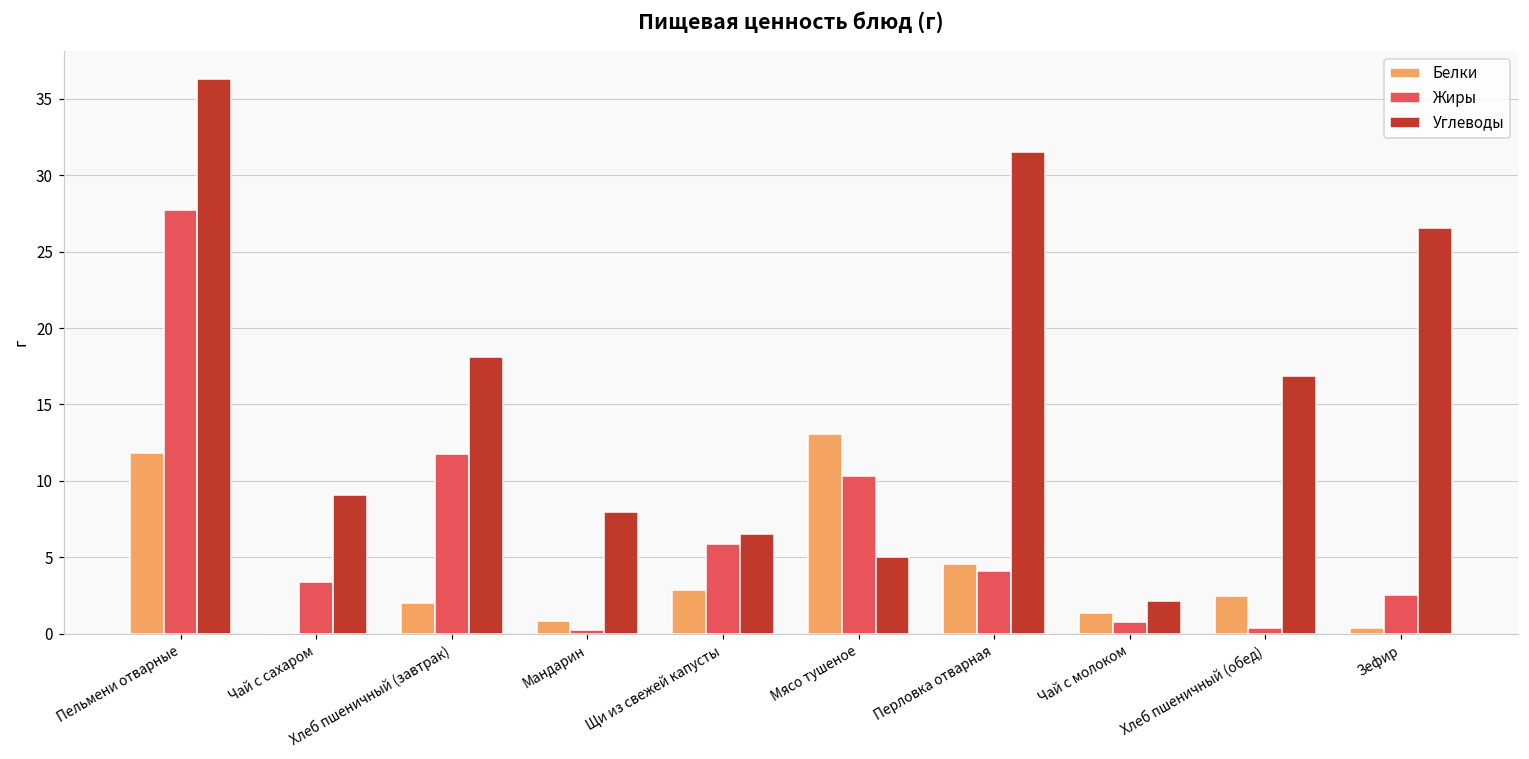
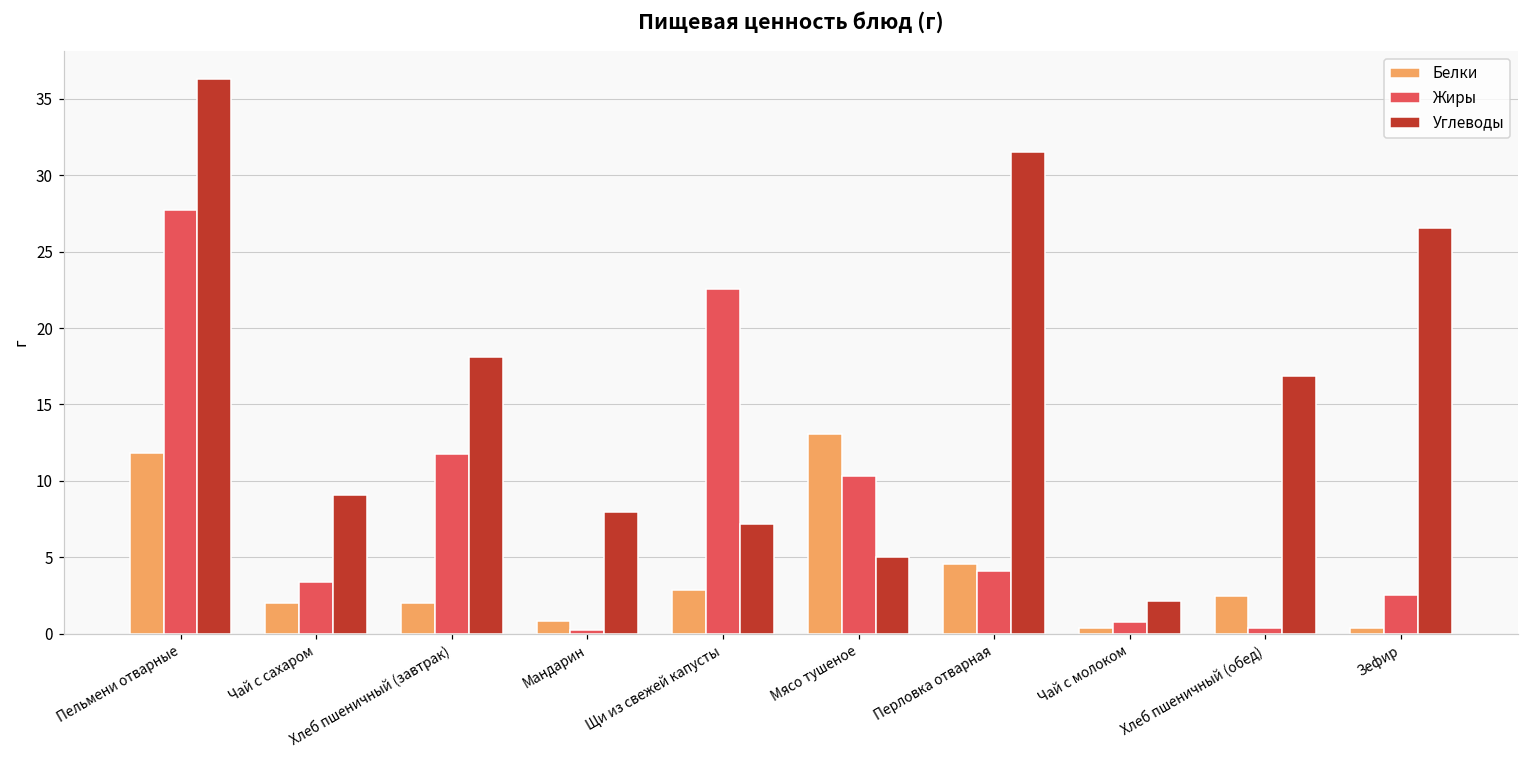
Белки, Чай с сахаром: 0 -> 2
Жиры, Щи из свежей капусты: 5.8 -> 22.6
Углеводы, Щи из свежей капусты: 6.5 -> 7.2
Белки, Чай с молоком: 1.4 -> 0.4
